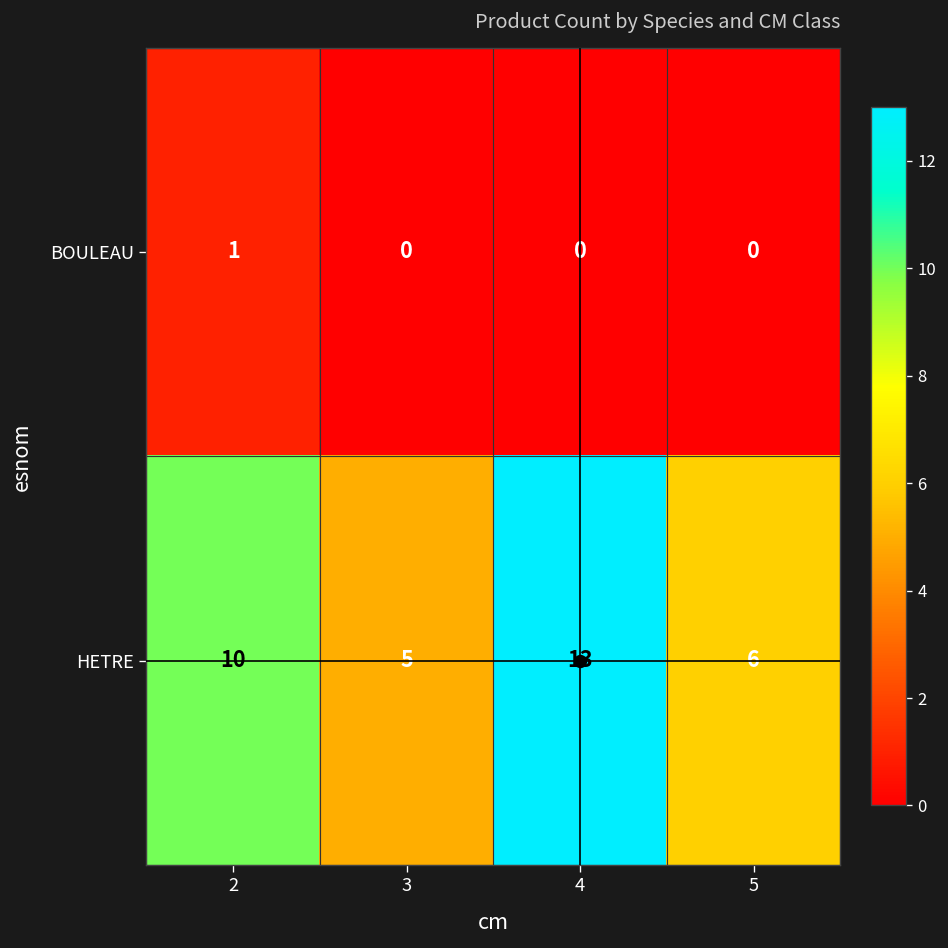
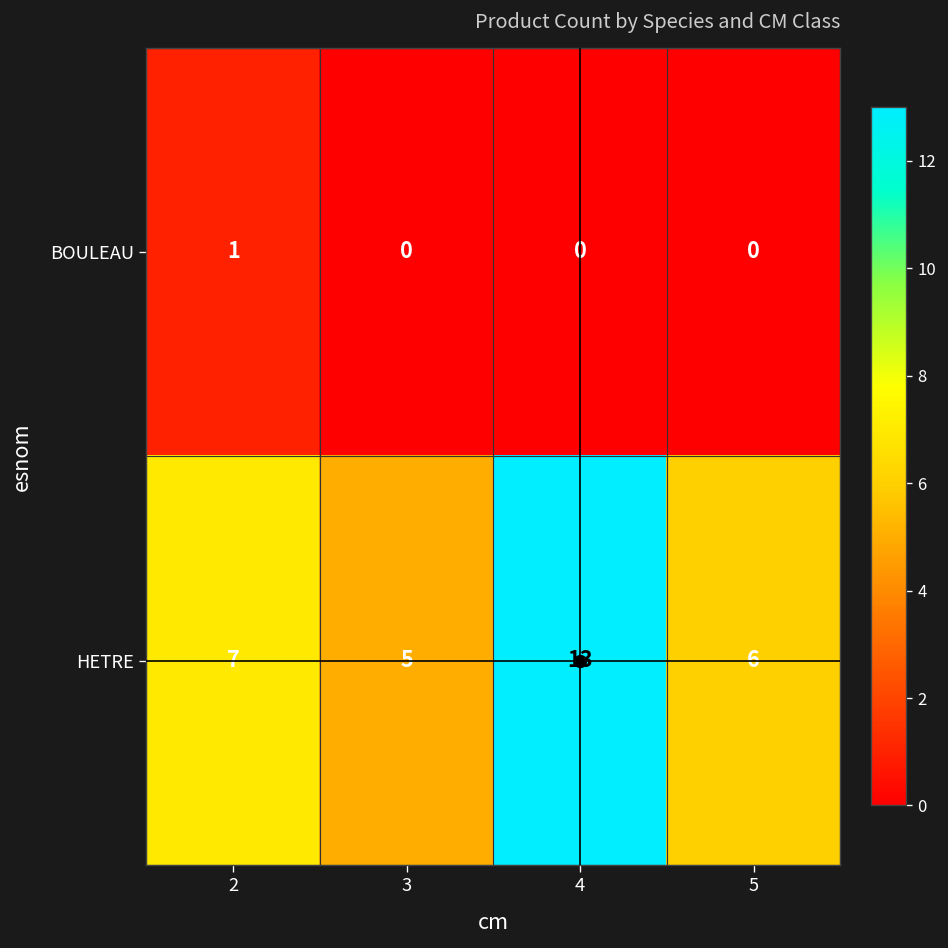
HETRE, 2: 10 -> 7
